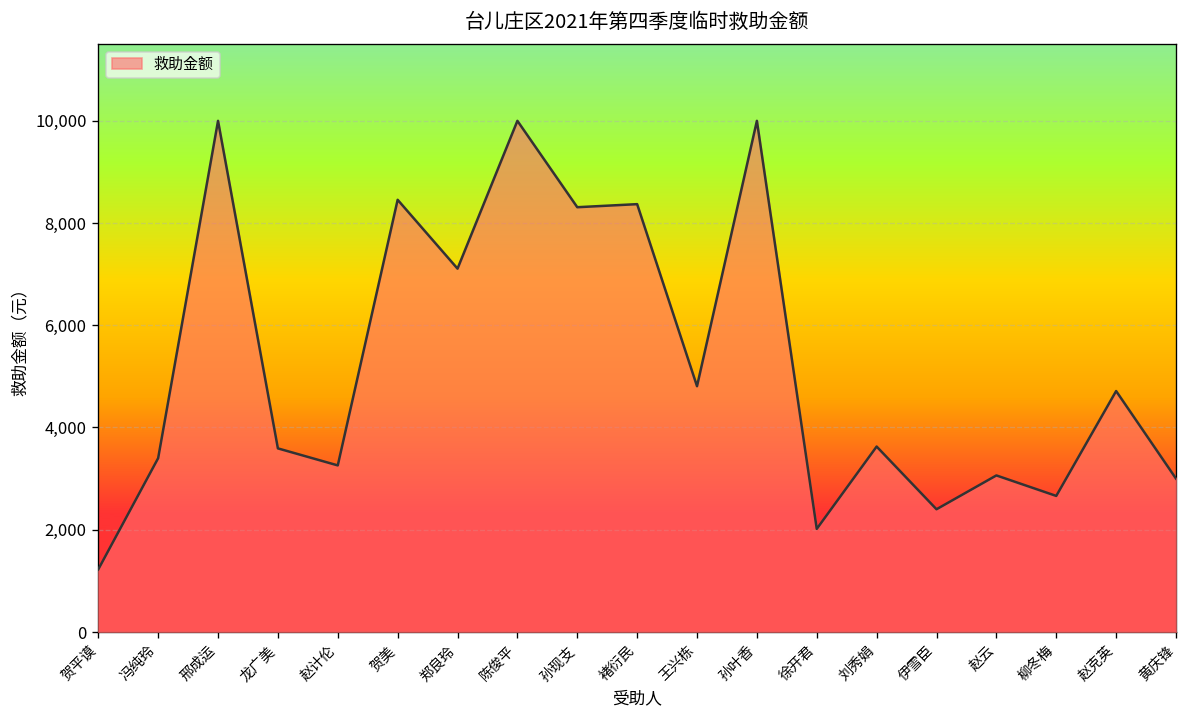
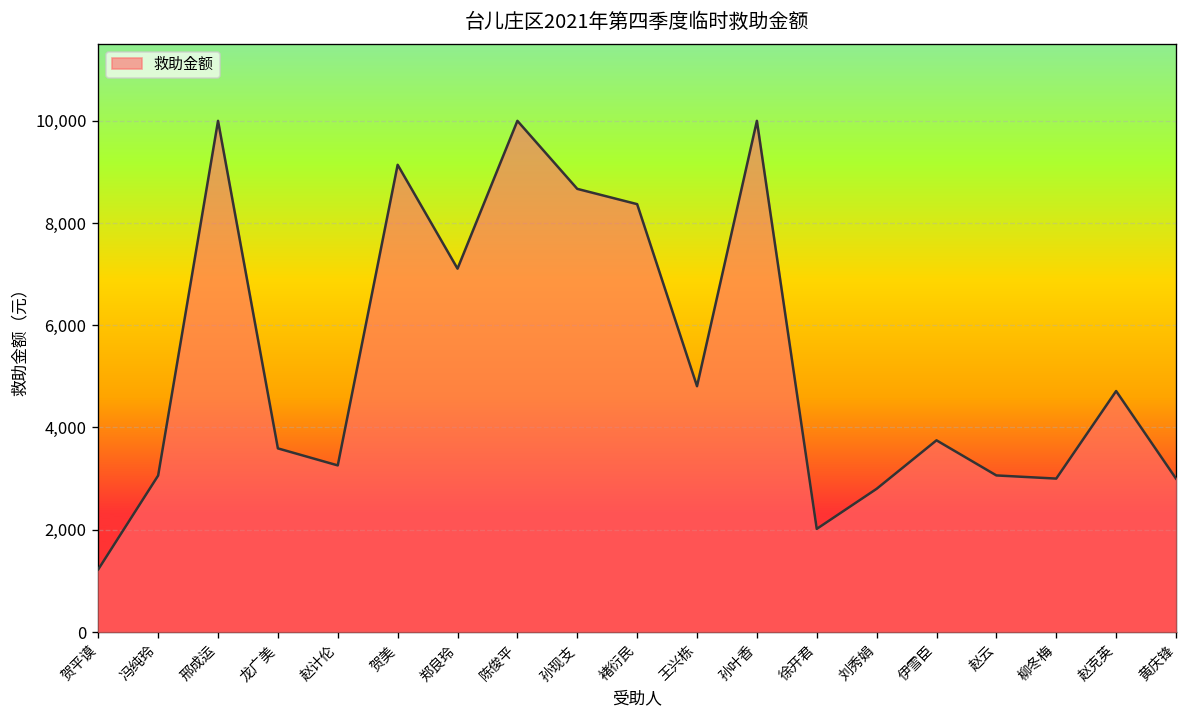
冯纯玲: 3,400 -> 3,100
贺美: 8,500 -> 9,100
孙现支: 8,300 -> 8,700
刘秀娟: 3,600 -> 2,800
伊雪臣: 2,400 -> 3,700
柳冬梅: 2,700 -> 3,000
